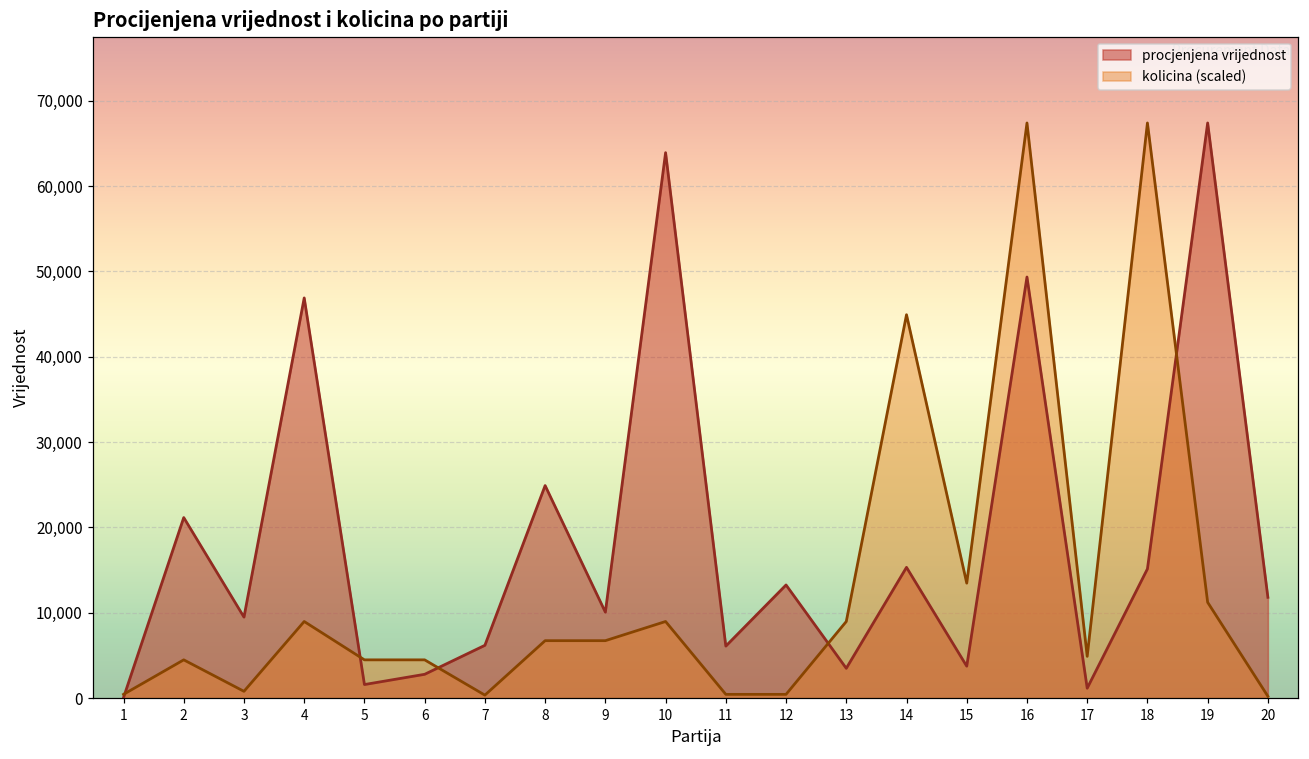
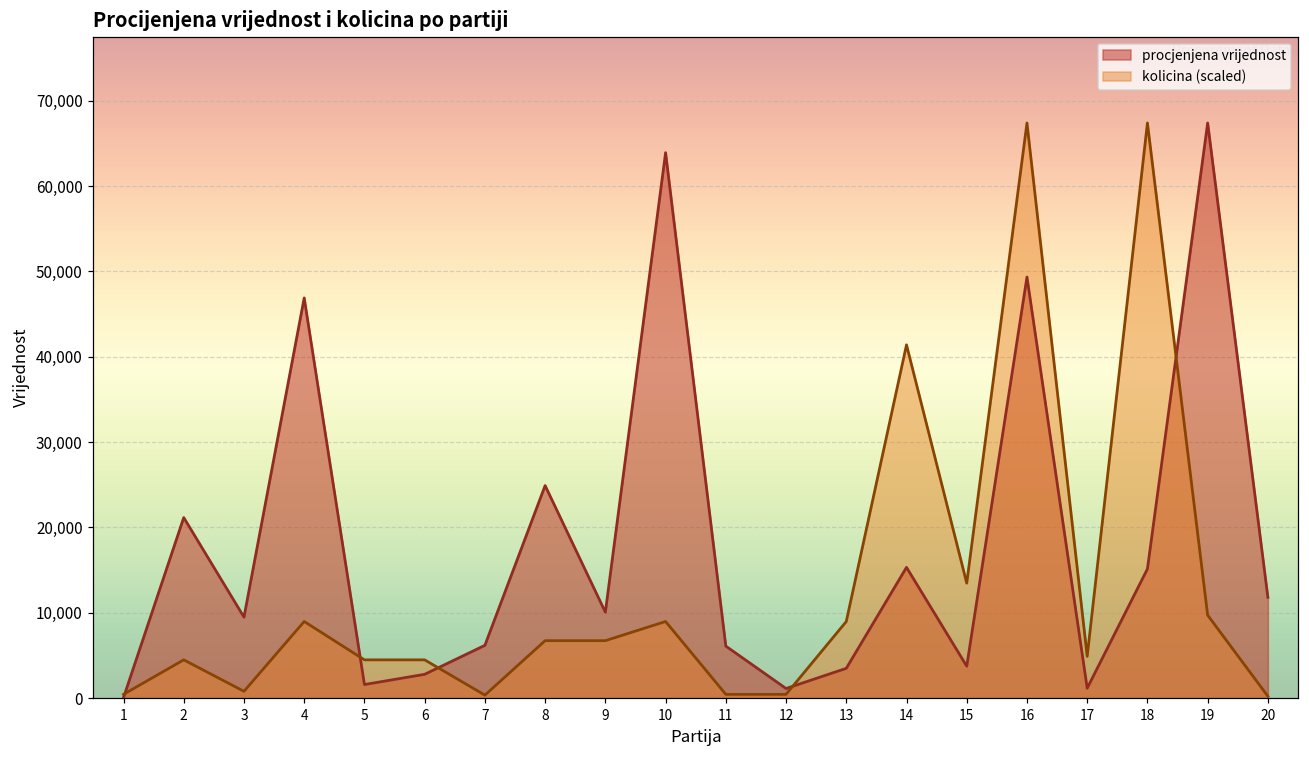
procjenjena vrijednost, 12: 13,000 -> 1,000
kolicina (scaled), 14: 45,000 -> 41,000
kolicina (scaled), 19: 11,000 -> 10,000
